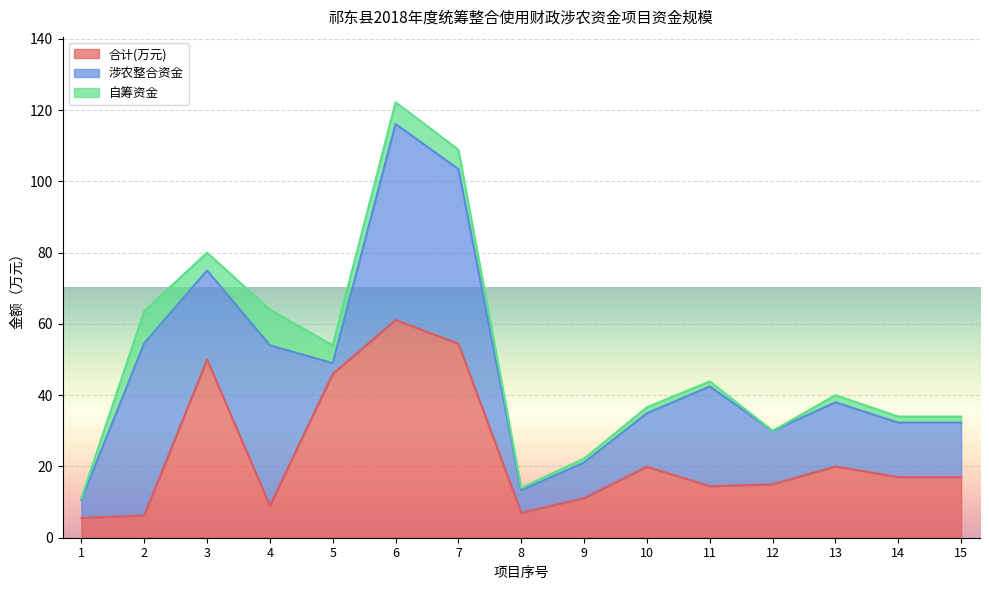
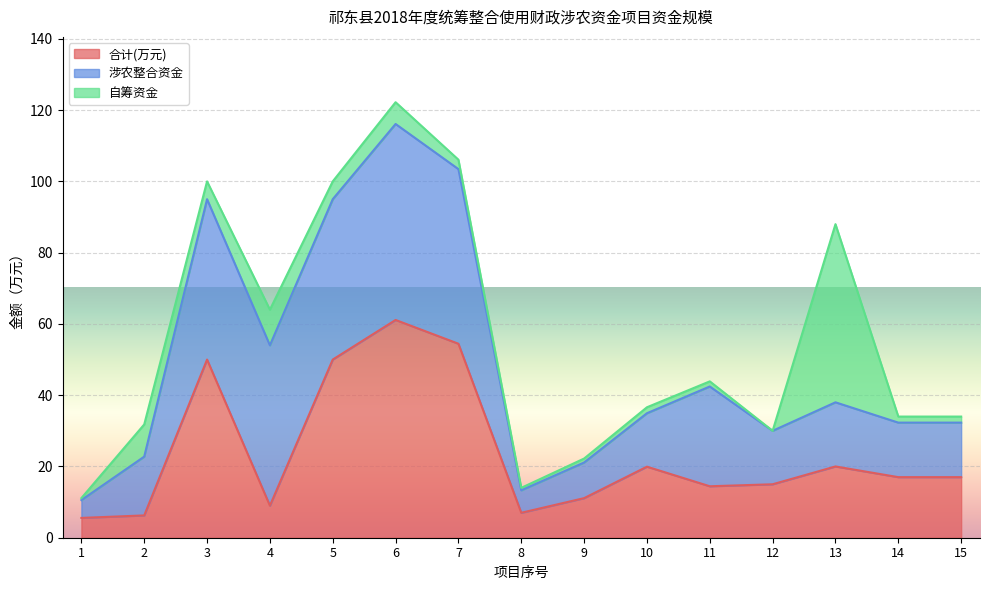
涉农整合资金, 2: 48 -> 17
涉农整合资金, 3: 25 -> 45
合计(万元), 5: 46 -> 50
涉农整合资金, 5: 3 -> 45
自筹资金, 7: 5 -> 3
自筹资金, 13: 2 -> 50
